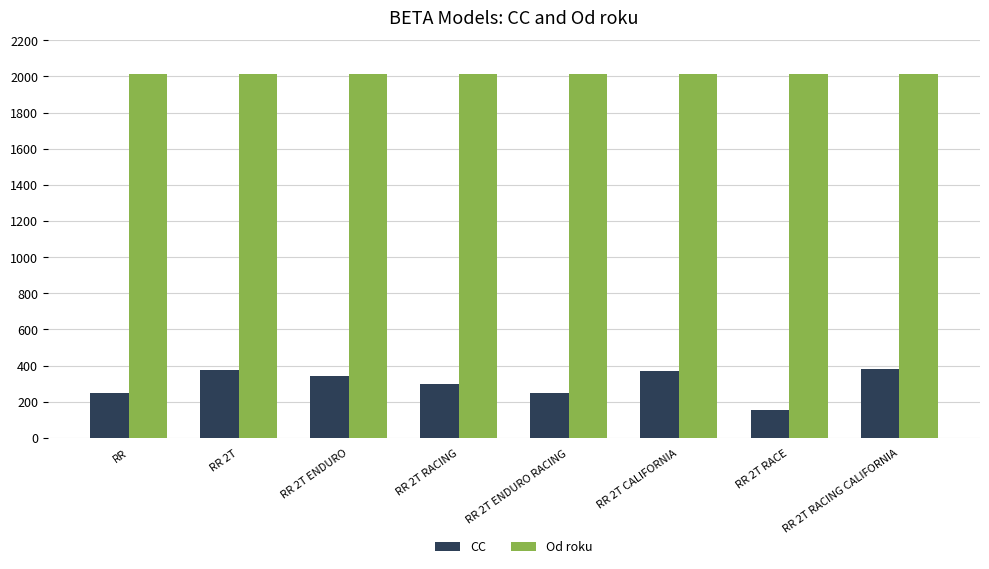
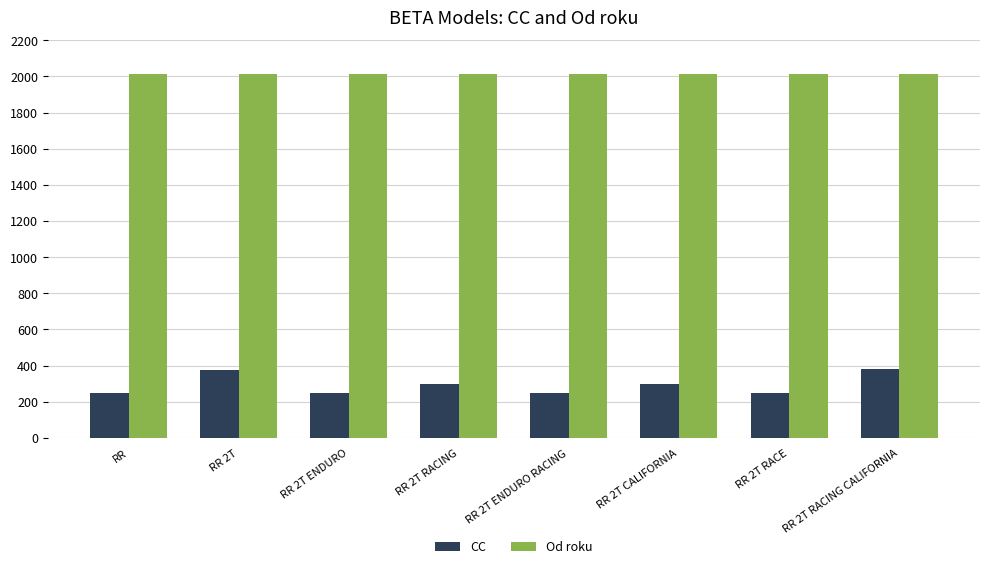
CC, RR 2T ENDURO: 340 -> 250
CC, RR 2T CALIFORNIA: 370 -> 300
CC, RR 2T RACE: 150 -> 250
